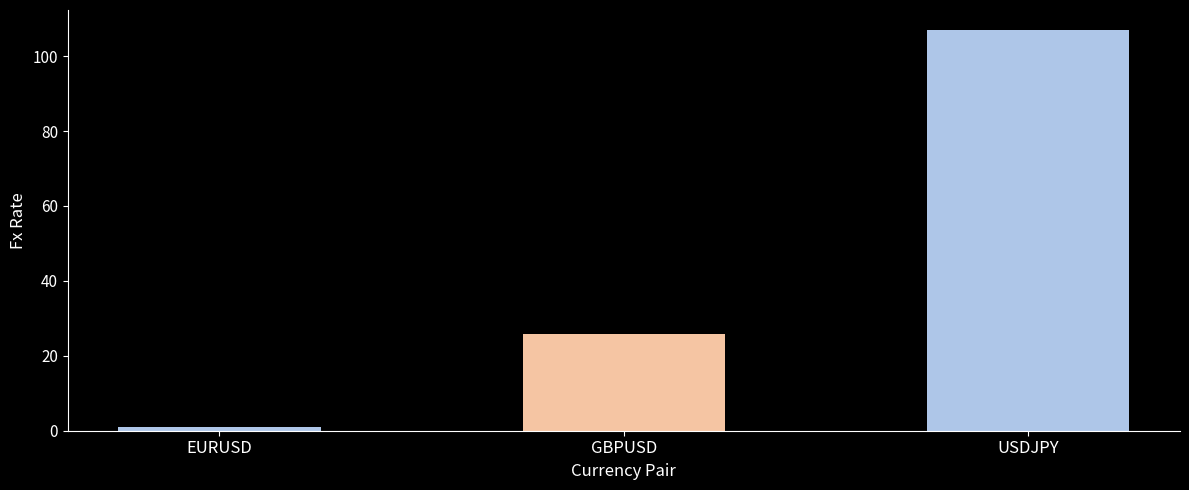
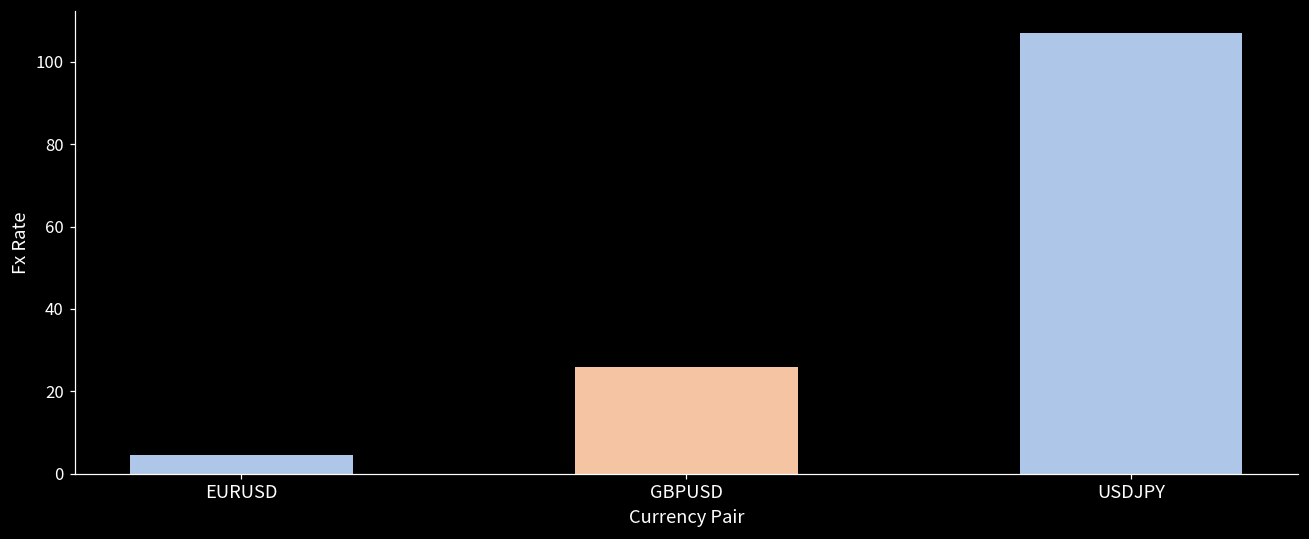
EURUSD: 1 -> 5
